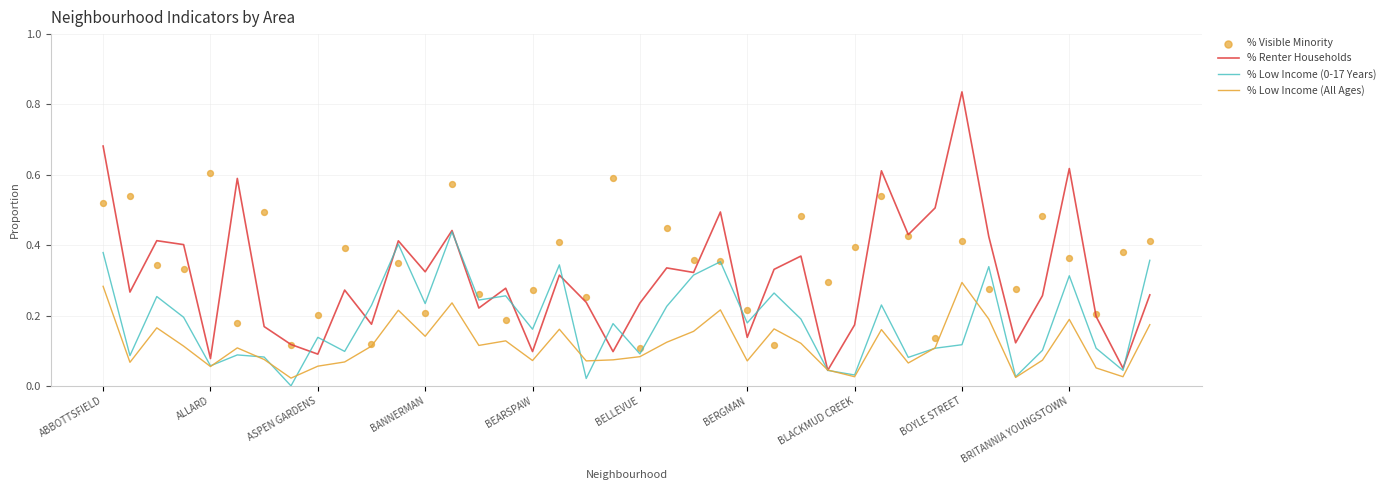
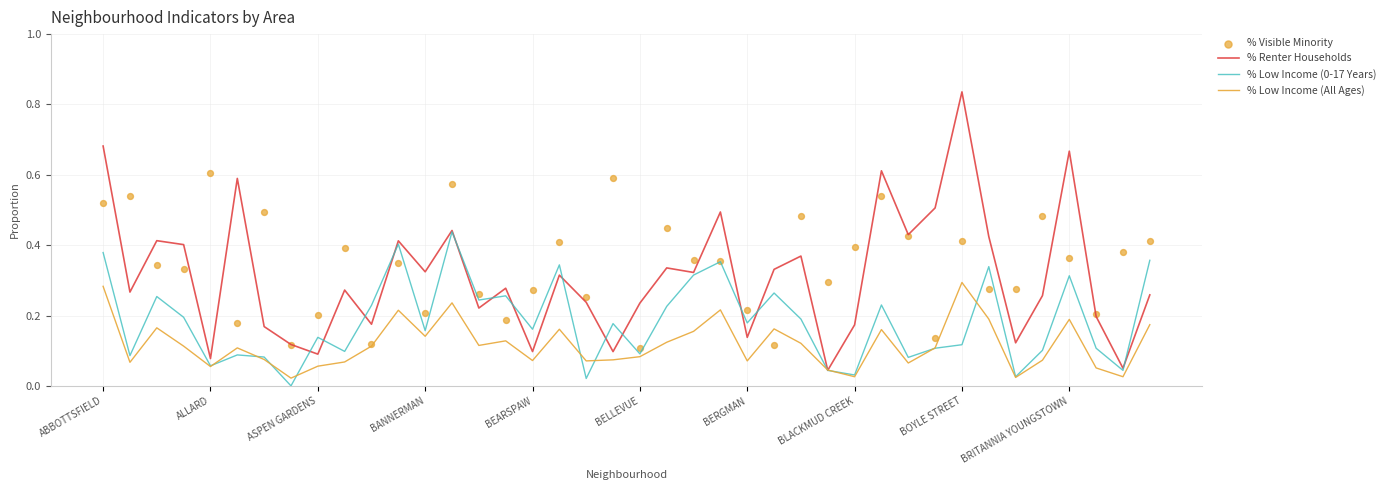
% Low Income (0-17 Years), BANNERMAN: 0.23 -> 0.16
% Renter Households, BRITANNIA YOUNGSTOWN: 0.62 -> 0.67
